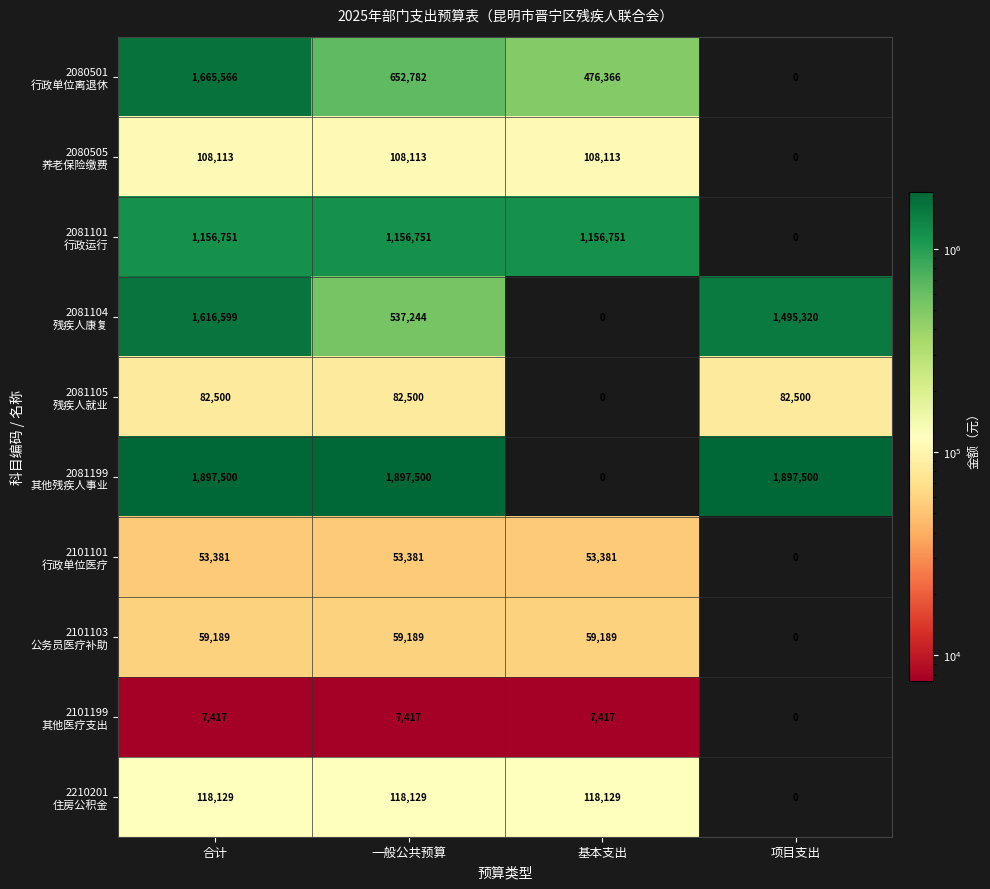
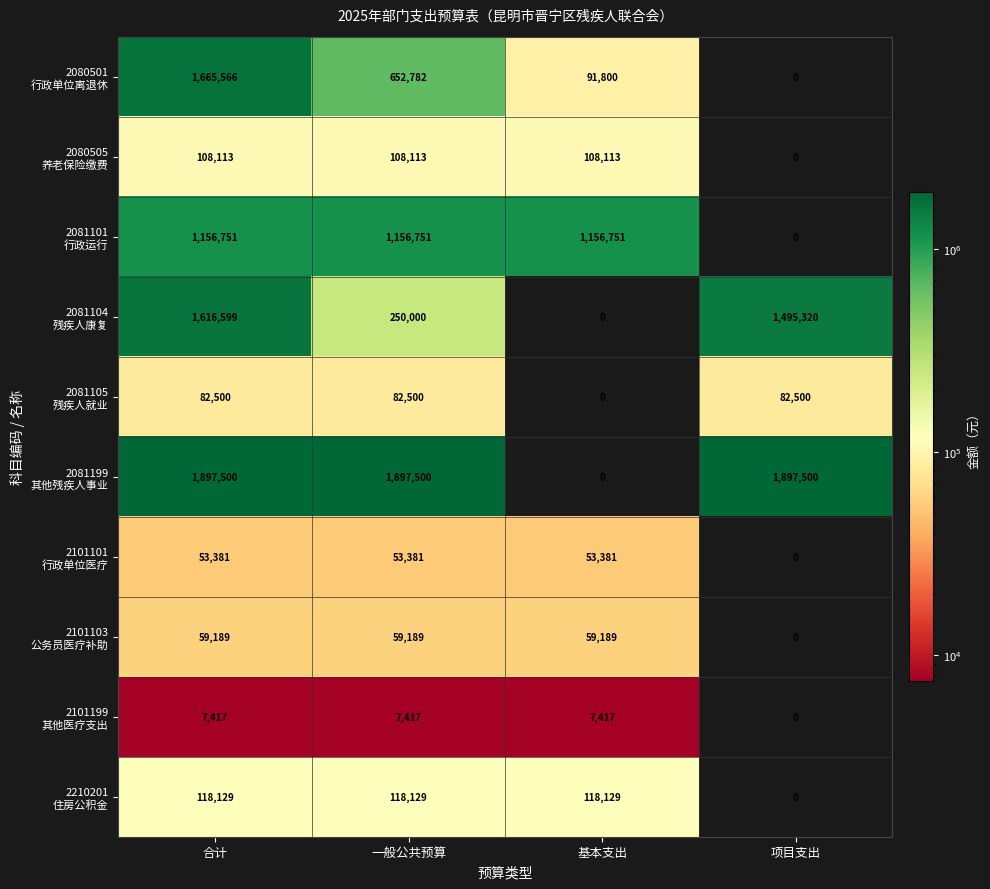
2080501 行政单位离退休, 基本支出: 476,366 -> 91,800
2081104 残疾人康复, 一般公共预算: 537,244 -> 250,000
